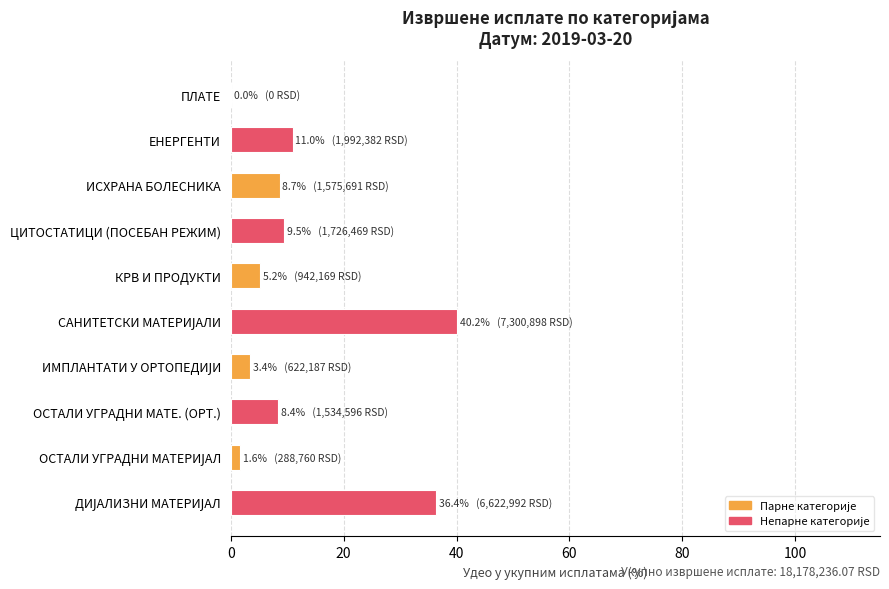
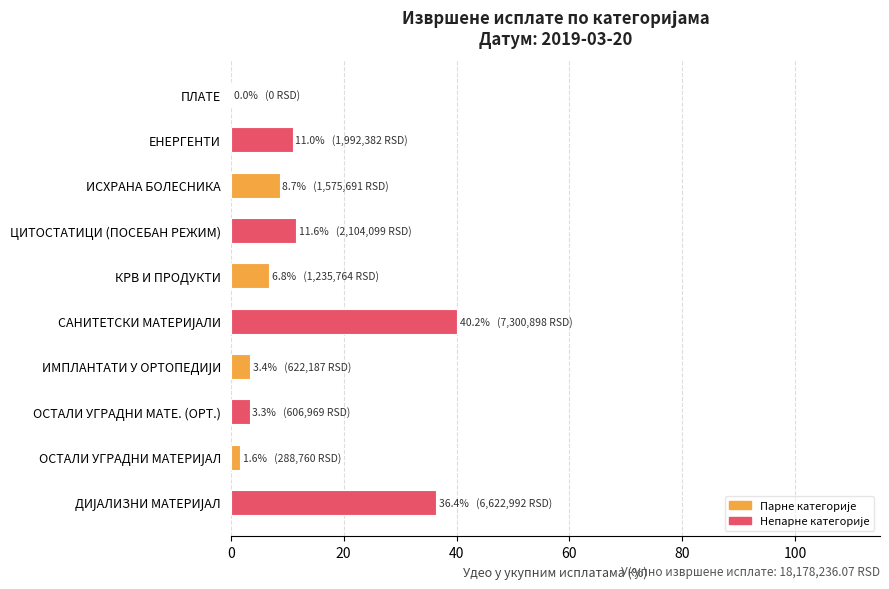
ЦИТОСТАТИЦИ (ПОСЕБАН РЕЖИМ): 9.5% (1,726,469 RSD) -> 11.6% (2,104,099 RSD)
КРВ И ПРОДУКТИ: 5.2% (942,169 RSD) -> 6.8% (1,235,764 RSD)
ОСТАЛИ УГРАДНИ МАТЕ. (ОРТ.): 8.4% (1,534,596 RSD) -> 3.3% (606,969 RSD)
